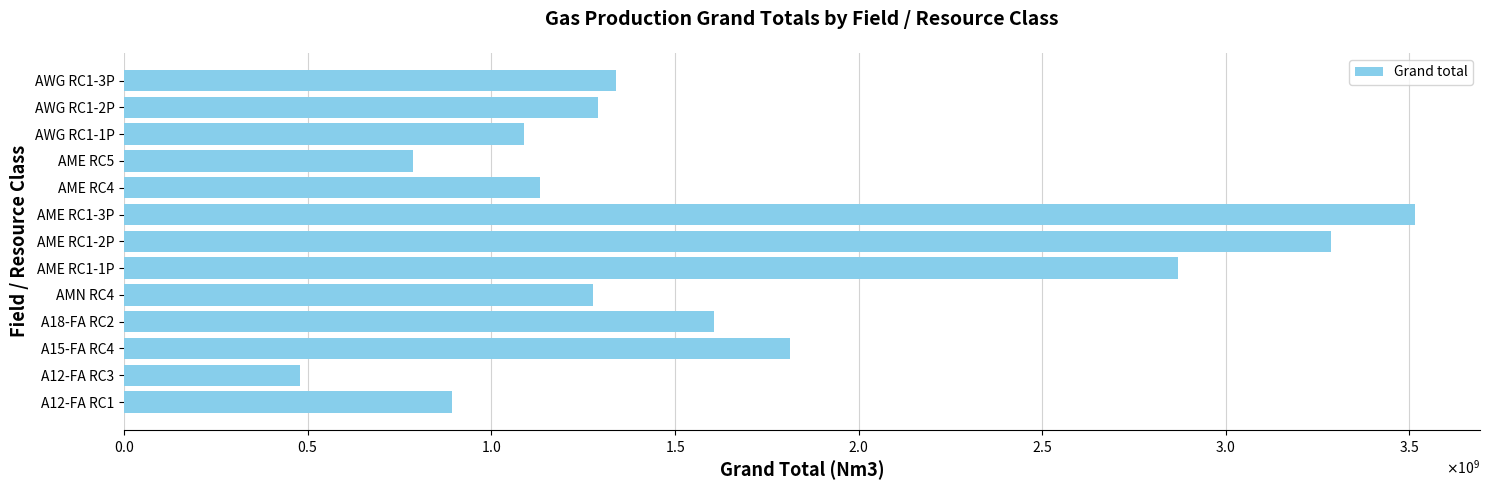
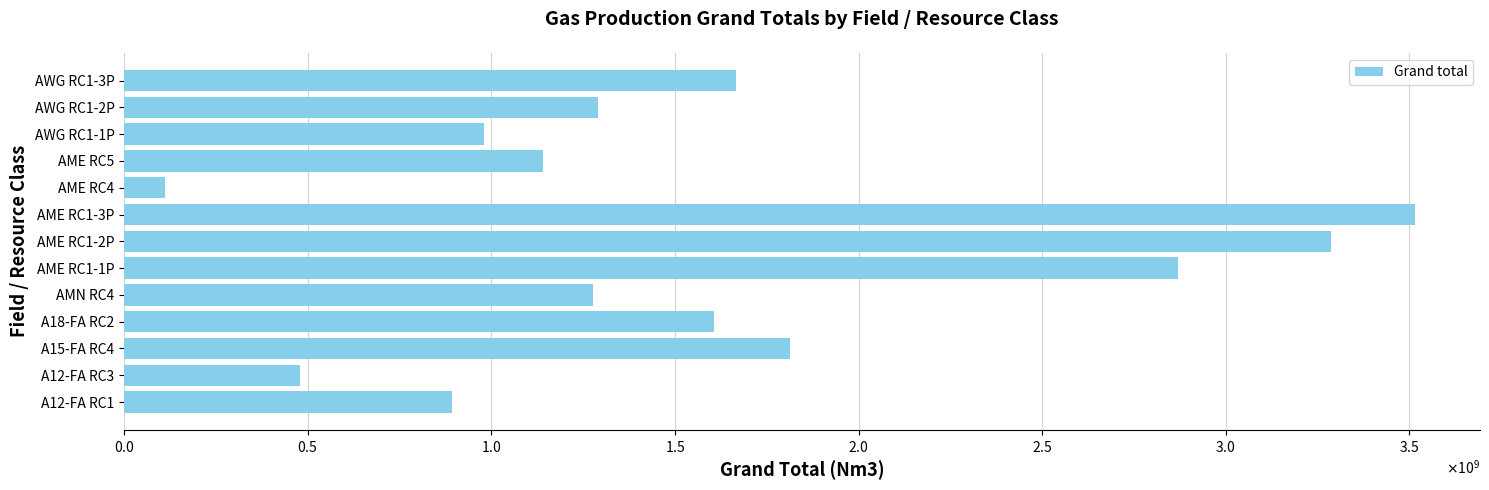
AWG RC1-3P: 1340000000 -> 1670000000
AWG RC1-1P: 1090000000 -> 980000000
AME RC5: 790000000 -> 1140000000
AME RC4: 1130000000 -> 110000000
